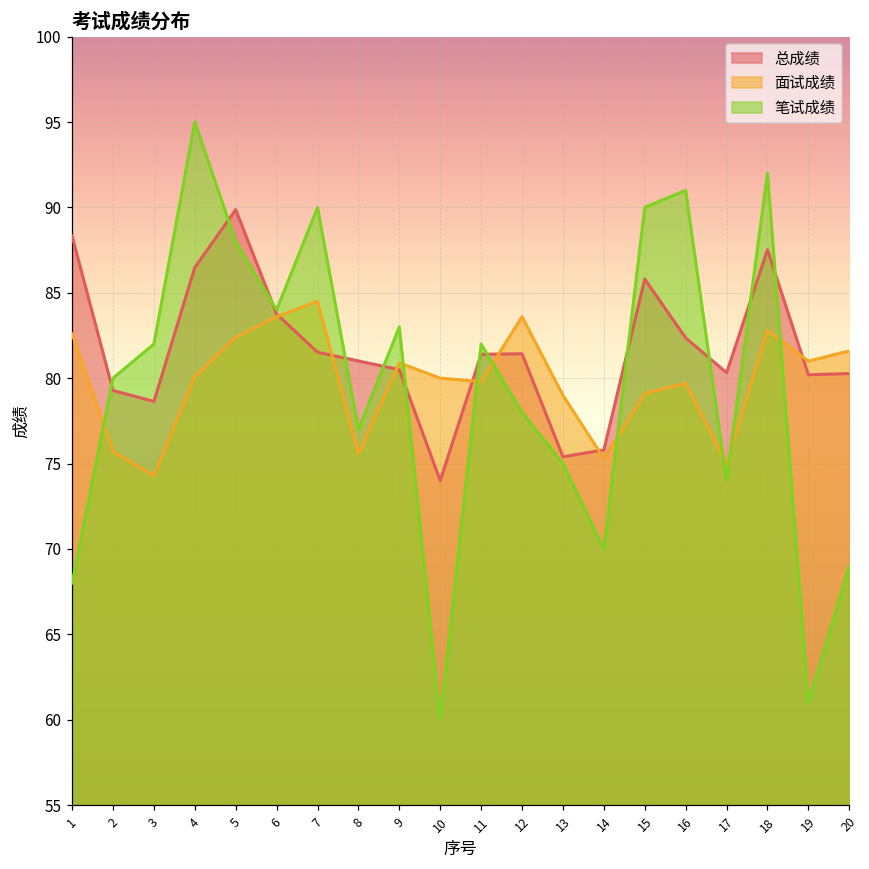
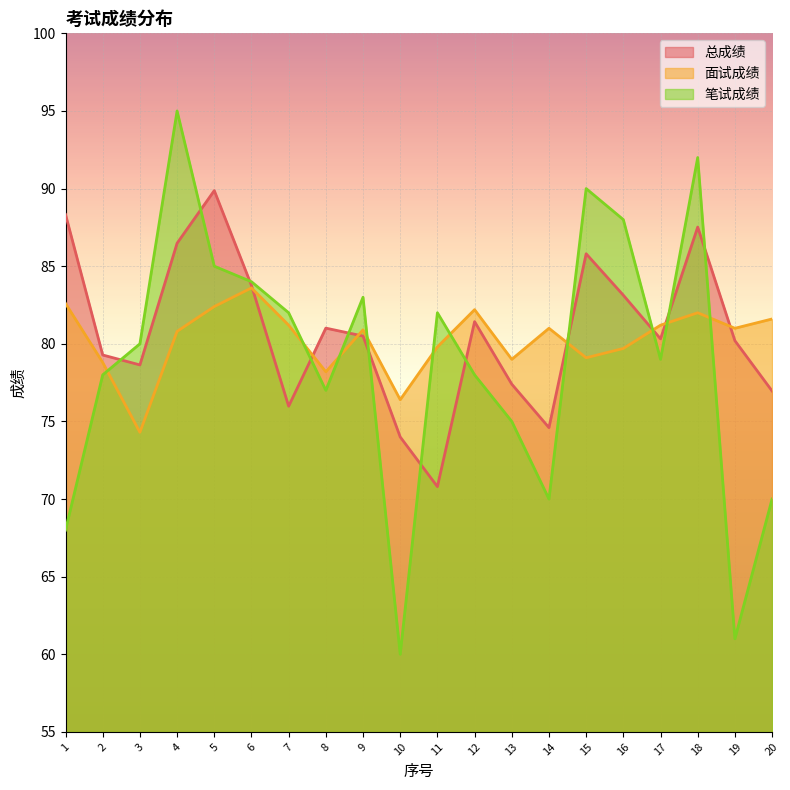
面试成绩, 2: 75.7 -> 78.8
笔试成绩, 2: 80 -> 78
笔试成绩, 3: 82 -> 80
面试成绩, 4: 80.1 -> 80.8
笔试成绩, 5: 88 -> 85
总成绩, 7: 81.5 -> 76.0
面试成绩, 7: 84.5 -> 81.2
笔试成绩, 7: 90 -> 82
面试成绩, 8: 75.6 -> 78.2
面试成绩, 10: 80.0 -> 76.4
总成绩, 11: 81.4 -> 70.8
面试成绩, 12: 83.6 -> 82.2
总成绩, 13: 75.4 -> 77.4
总成绩, 14: 75.8 -> 74.6
面试成绩, 14: 75.3 -> 81.0
总成绩, 16: 82.4 -> 83.1
笔试成绩, 16: 91 -> 88
面试成绩, 17: 75.0 -> 81.2
笔试成绩, 17: 74 -> 79
面试成绩, 18: 82.8 -> 82.0
总成绩, 20: 80.3 -> 77.0
笔试成绩, 20: 69 -> 70
